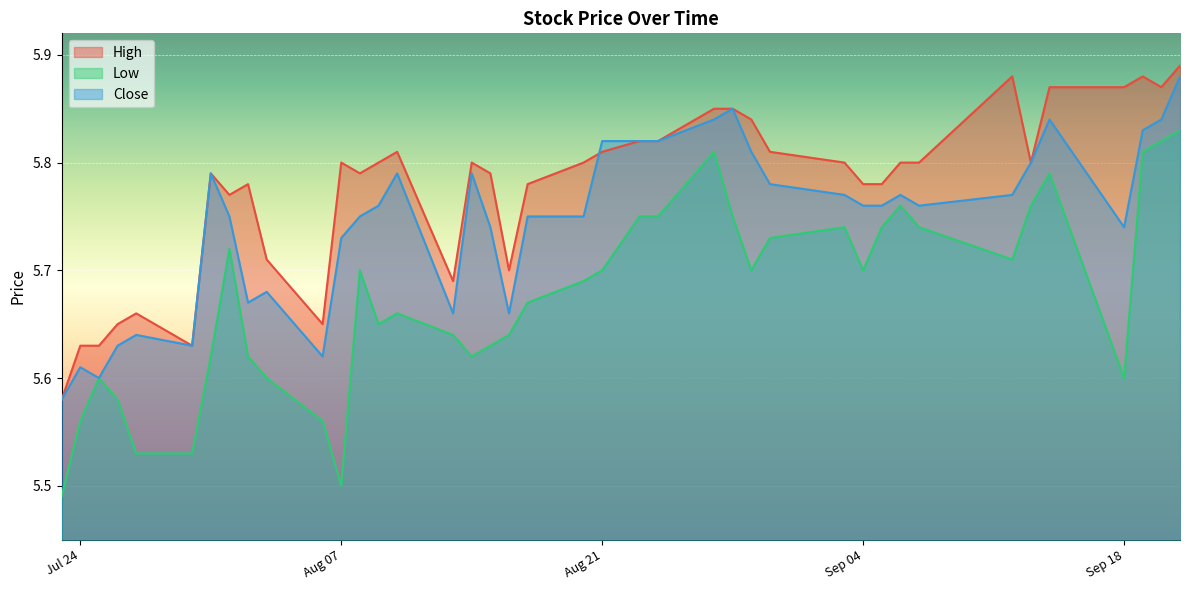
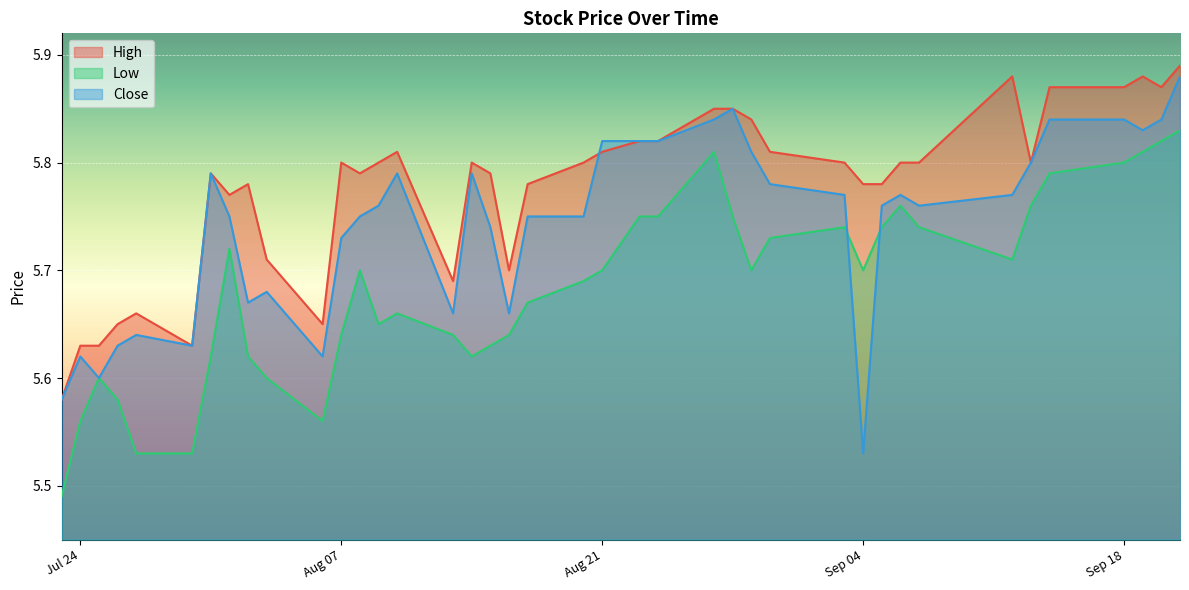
Close, Jul 24: 5.61 -> 5.62
Low, Aug 07: 5.50 -> 5.64
Close, Sep 04: 5.76 -> 5.53
Low, Sep 18: 5.6 -> 5.8
Close, Sep 18: 5.74 -> 5.84
